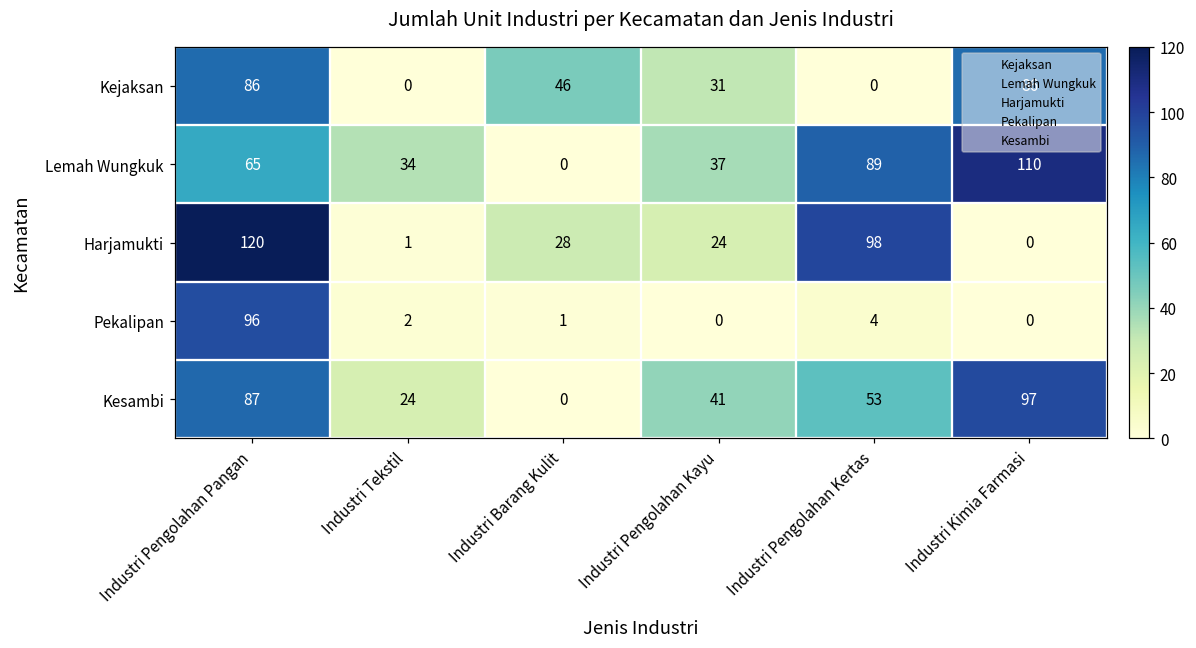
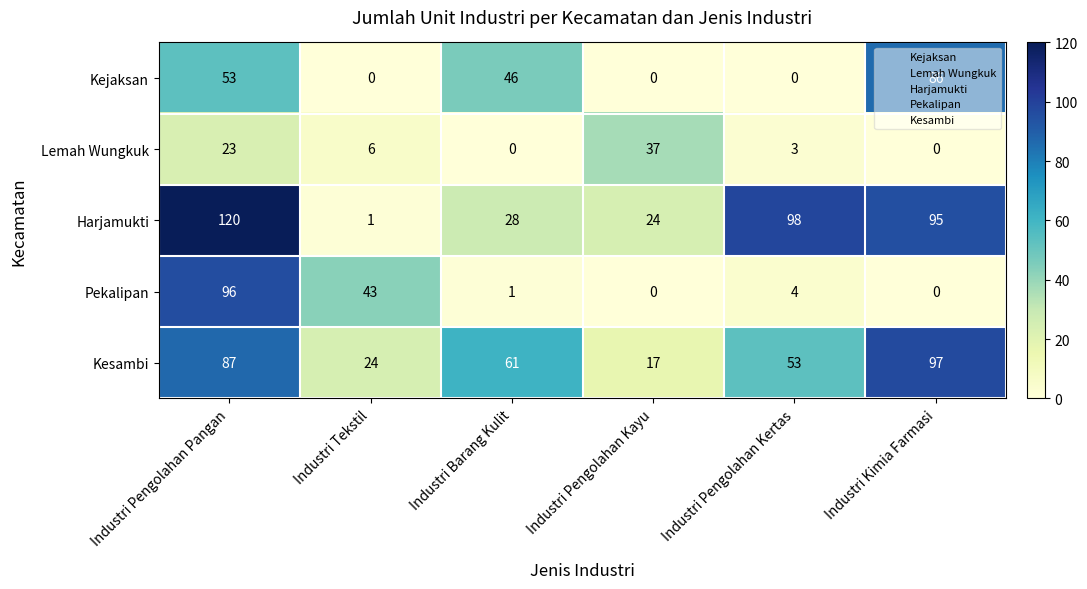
Kejaksan, Industri Pengolahan Pangan: 86 -> 53
Kejaksan, Industri Pengolahan Kayu: 31 -> 0
Lemah Wungkuk, Industri Pengolahan Pangan: 65 -> 23
Lemah Wungkuk, Industri Tekstil: 34 -> 6
Lemah Wungkuk, Industri Pengolahan Kertas: 89 -> 3
Lemah Wungkuk, Industri Kimia Farmasi: 110 -> 0
Harjamukti, Industri Kimia Farmasi: 0 -> 95
Pekalipan, Industri Tekstil: 2 -> 43
Kesambi, Industri Barang Kulit: 0 -> 61
Kesambi, Industri Pengolahan Kayu: 41 -> 17
